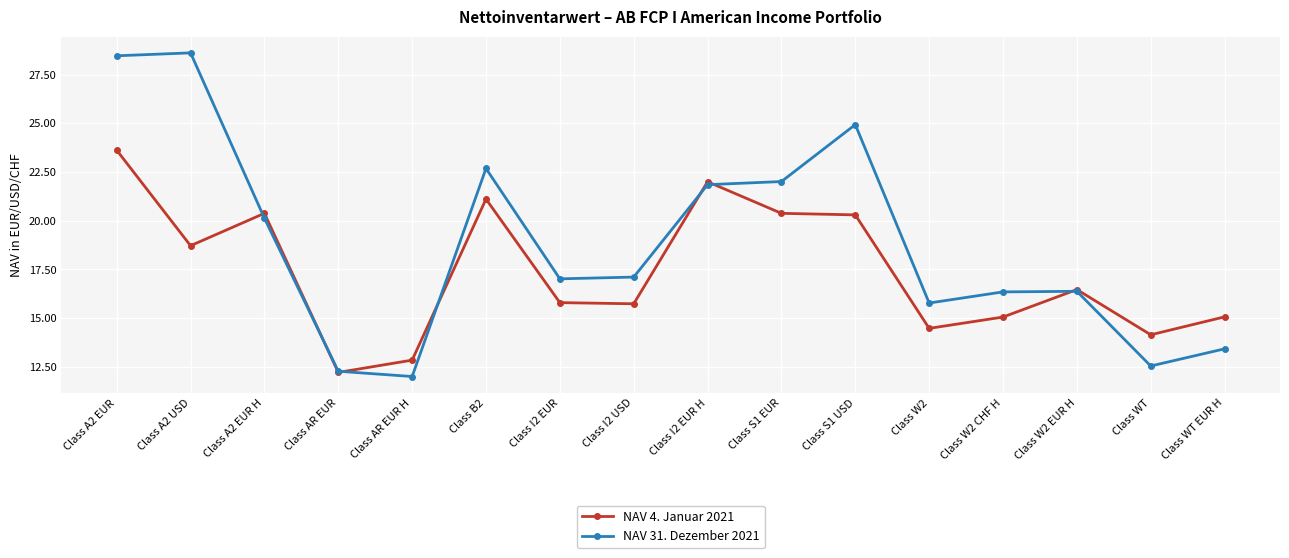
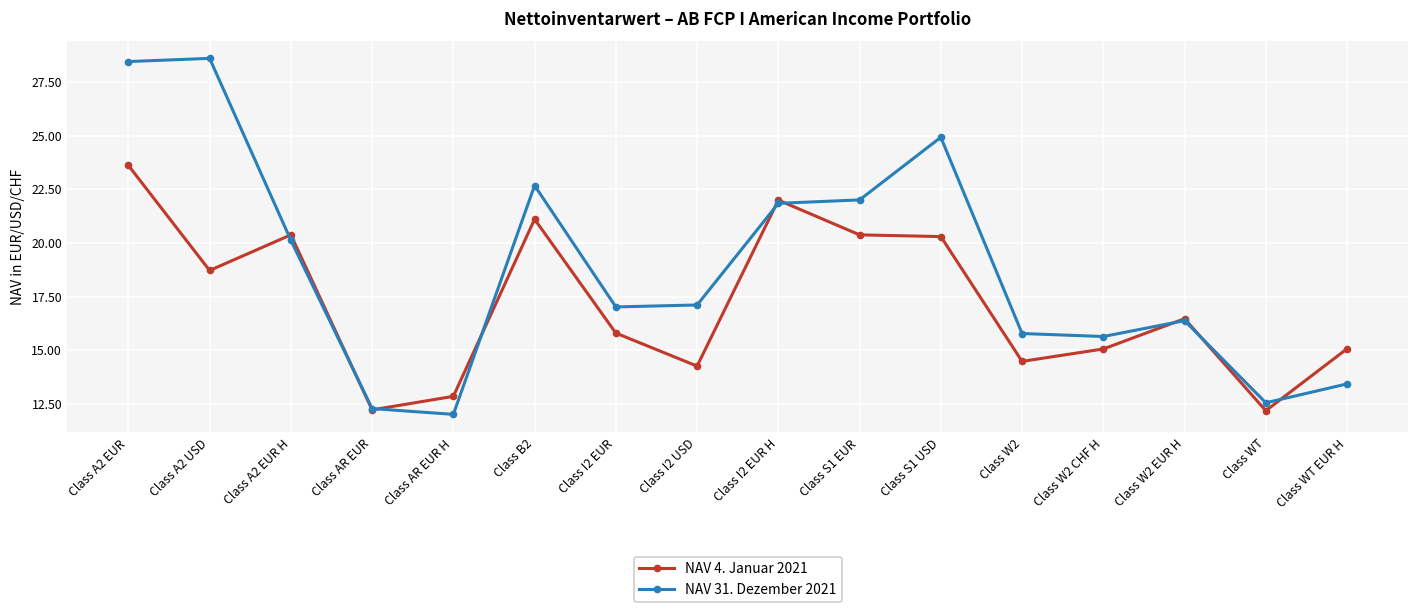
NAV 4. Januar 2021, Class I2 USD: 15.7 -> 14.3
NAV 31. Dezember 2021, Class W2 CHF H: 16.4 -> 15.6
NAV 4. Januar 2021, Class WT: 14.2 -> 12.2
